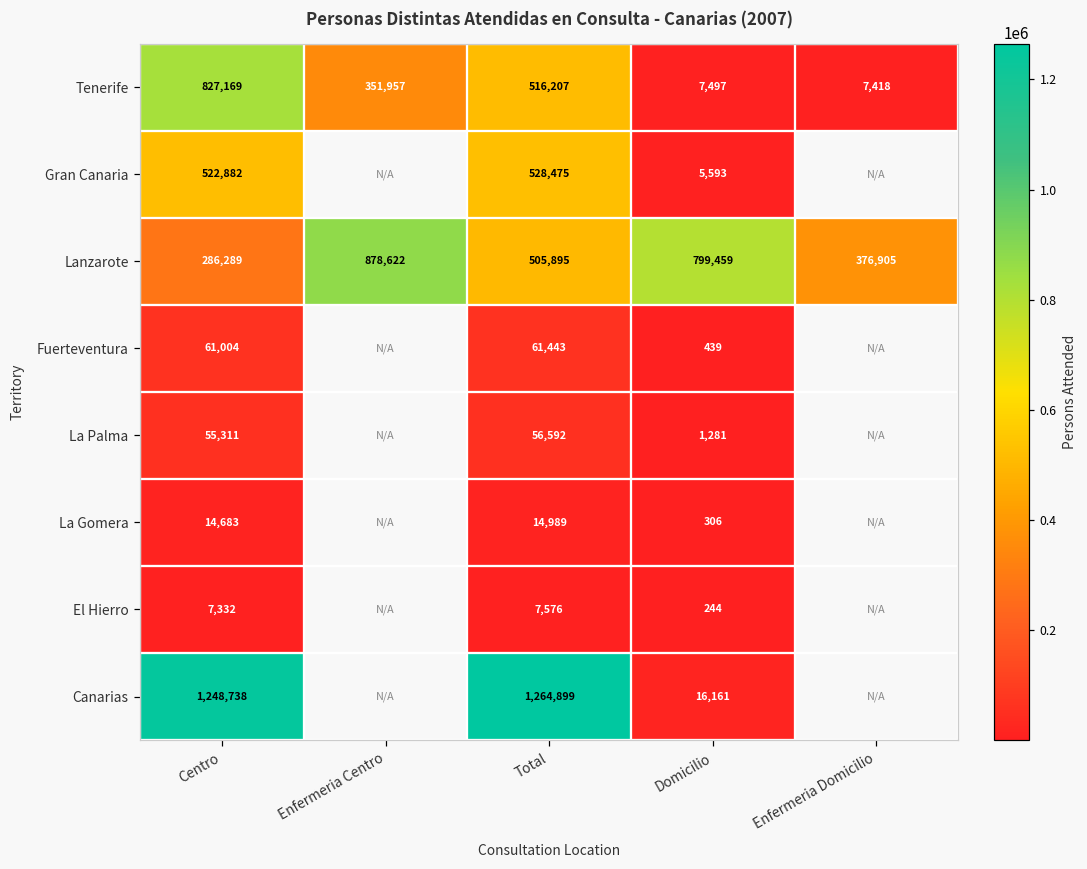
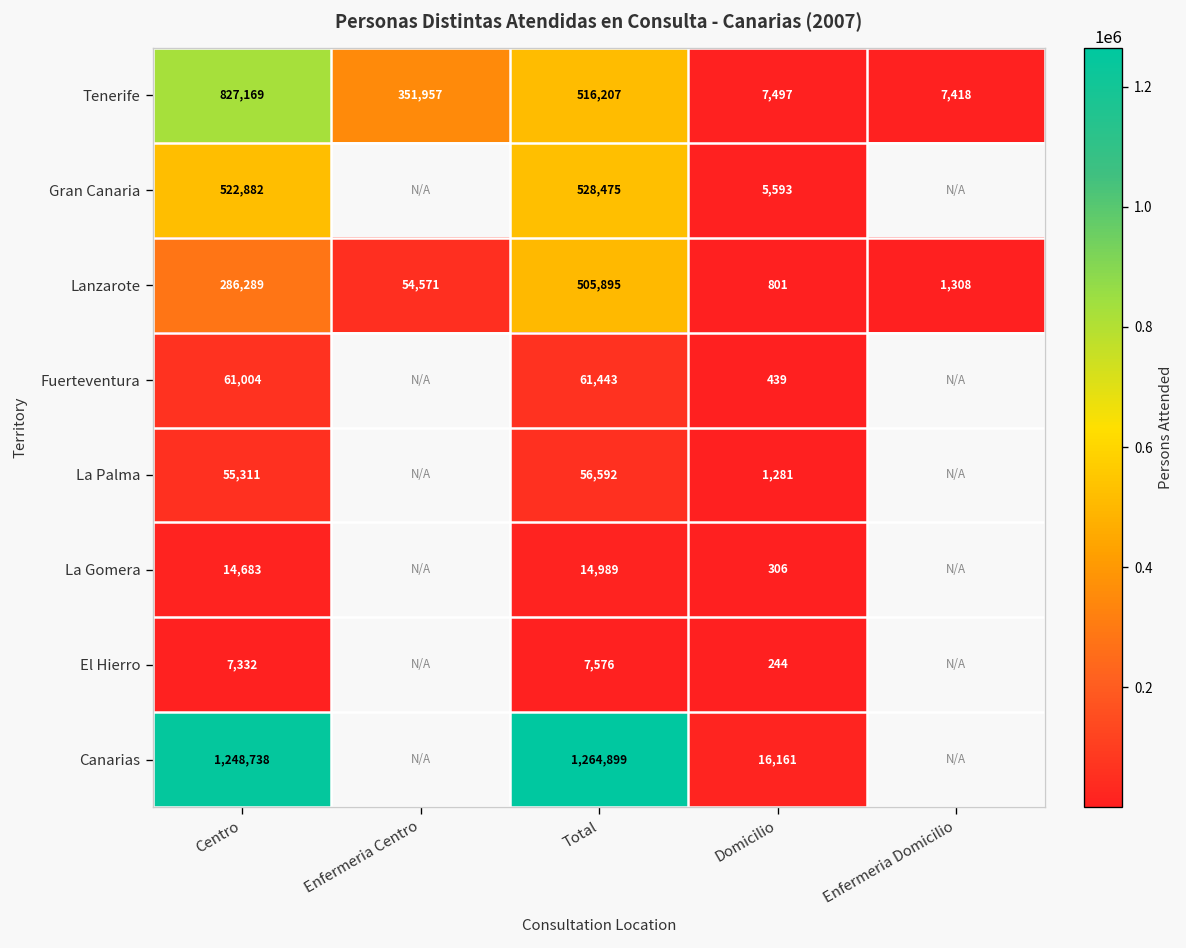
Lanzarote, Enfermeria Centro: 878,622 -> 54,571
Lanzarote, Domicilio: 799,459 -> 801
Lanzarote, Enfermeria Domicilio: 376,905 -> 1,308
